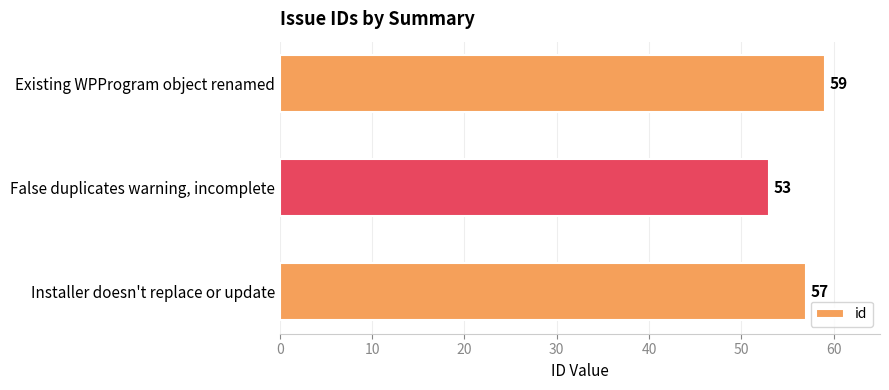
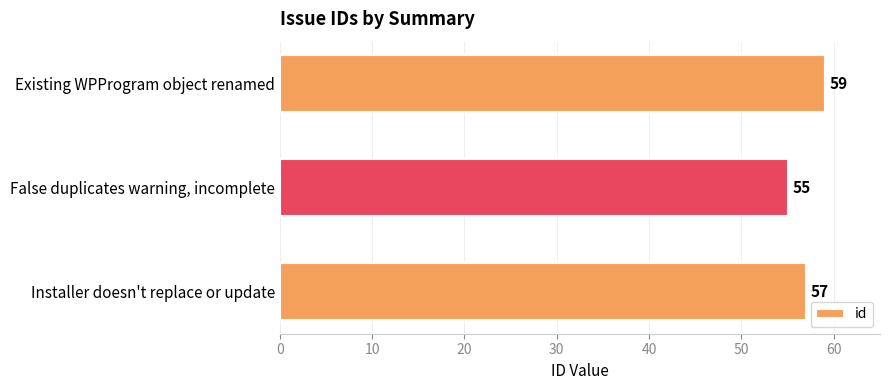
False duplicates warning, incomplete: 53 -> 55
